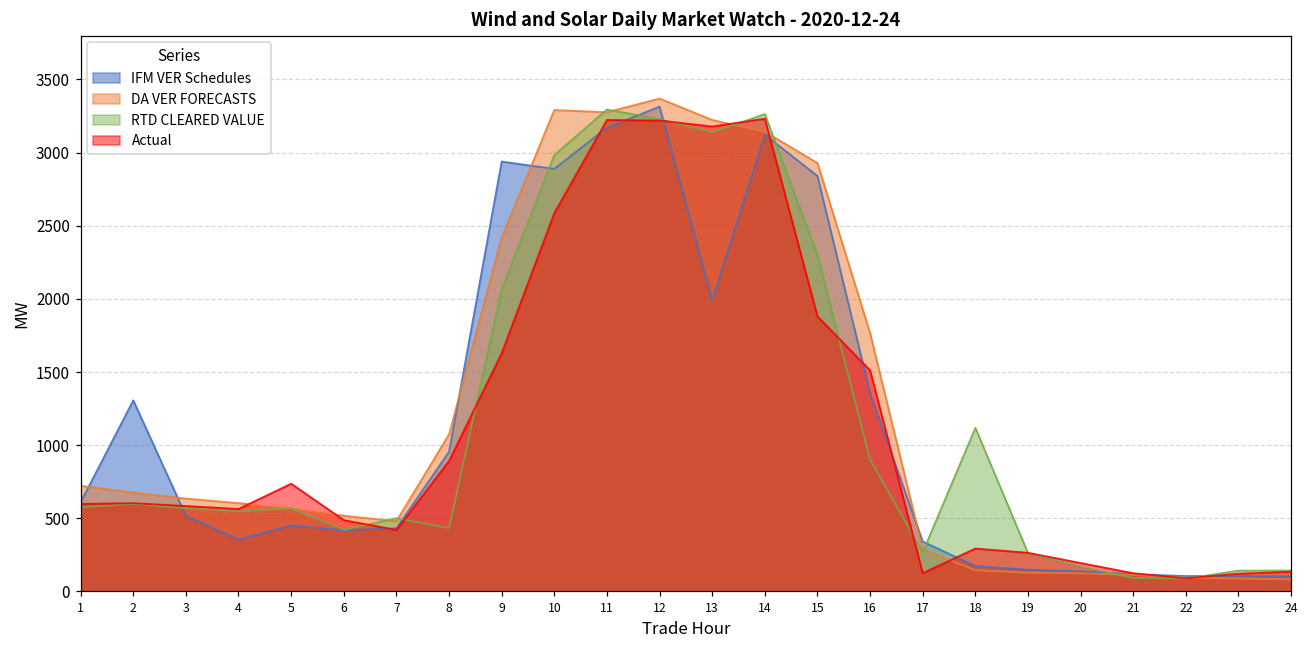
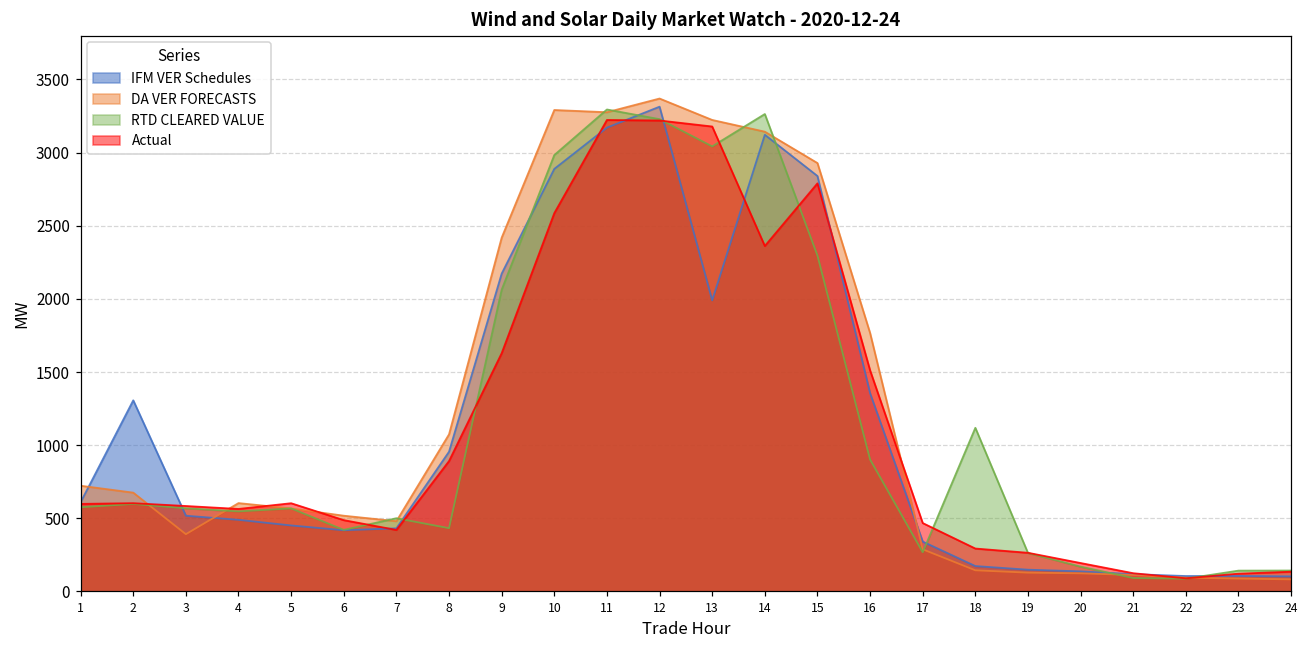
DA VER FORECASTS, 3: 630 -> 390
IFM VER Schedules, 4: 350 -> 490
Actual, 5: 740 -> 600
IFM VER Schedules, 9: 2940 -> 2170
RTD CLEARED VALUE, 13: 3140 -> 3040
Actual, 14: 3230 -> 2360
Actual, 15: 1880 -> 2790
Actual, 17: 130 -> 470
